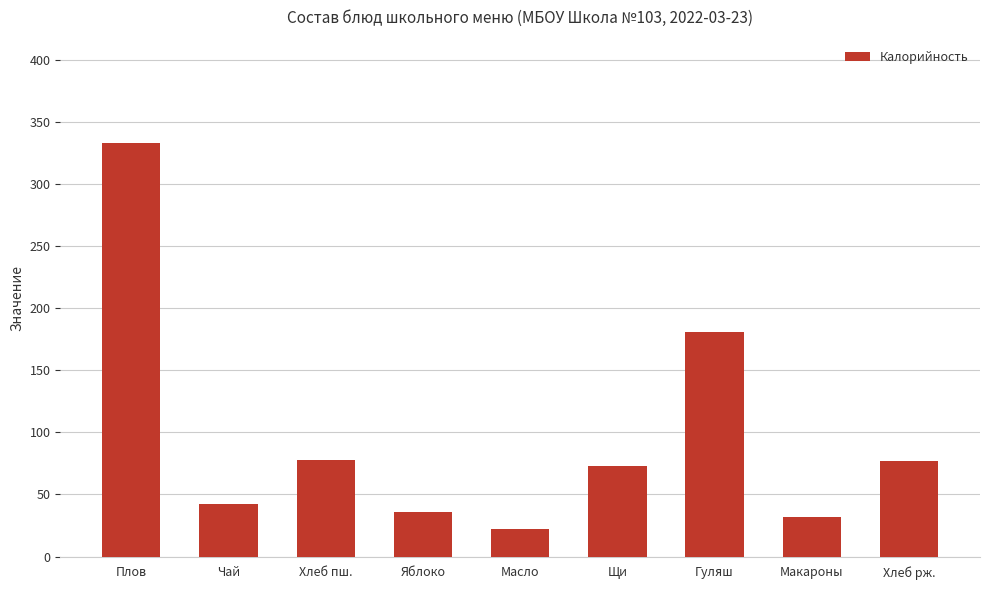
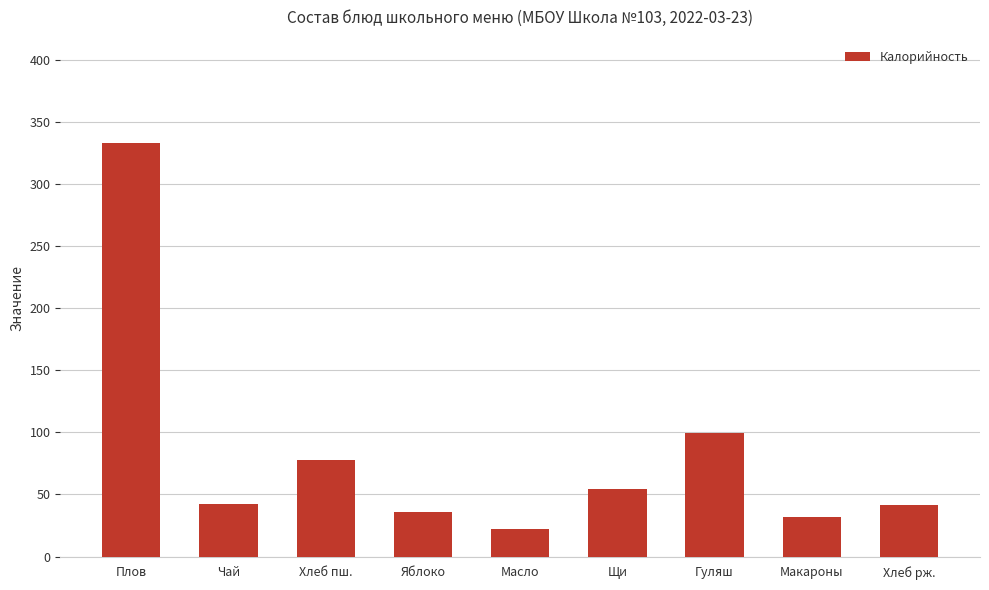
Щи: 73 -> 54
Гуляш: 180 -> 99
Хлеб рж.: 77 -> 41
